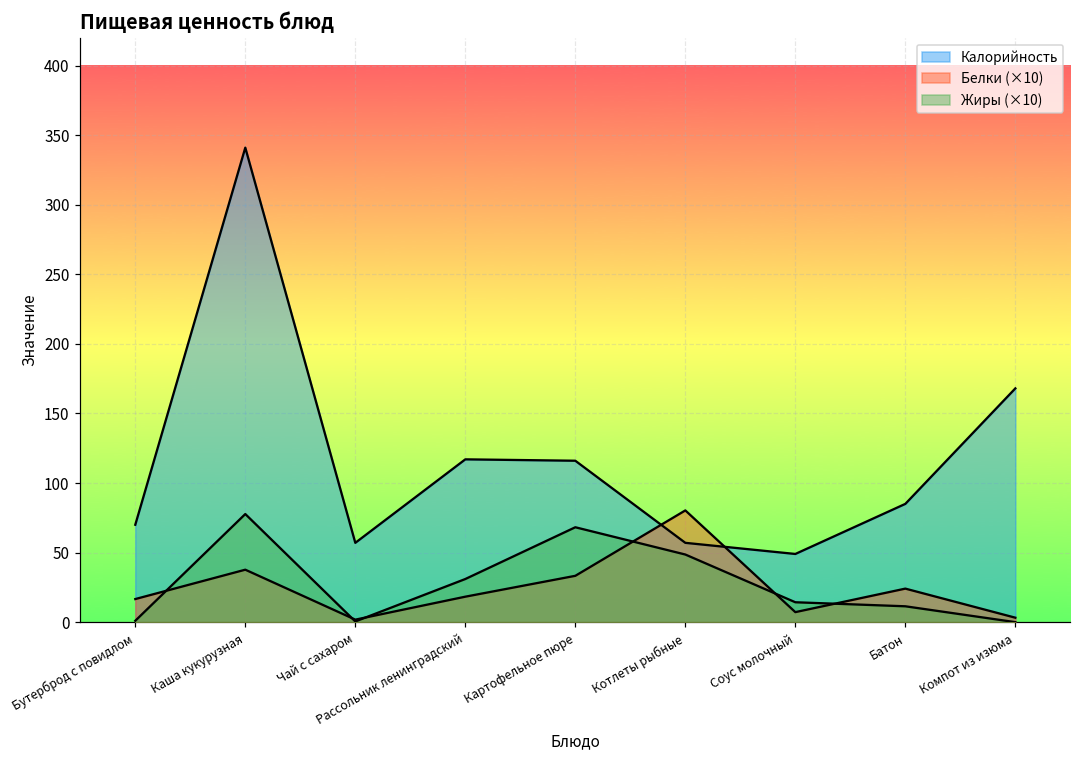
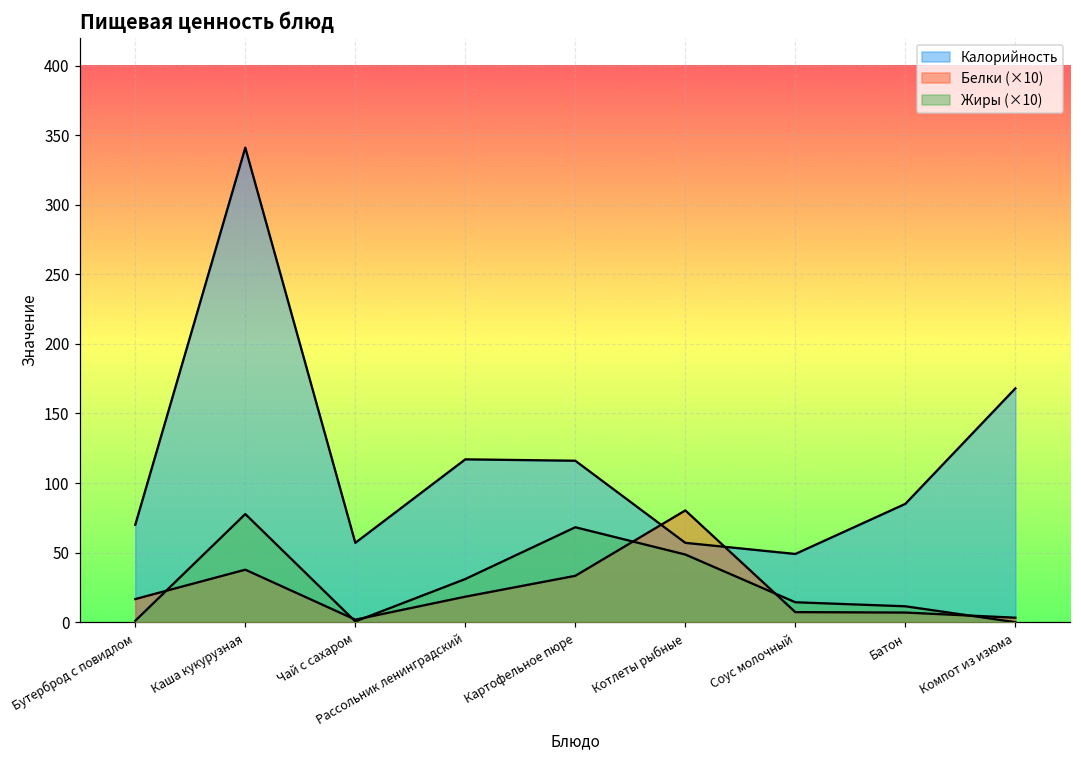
Белки (×10), Батон: 24 -> 7
